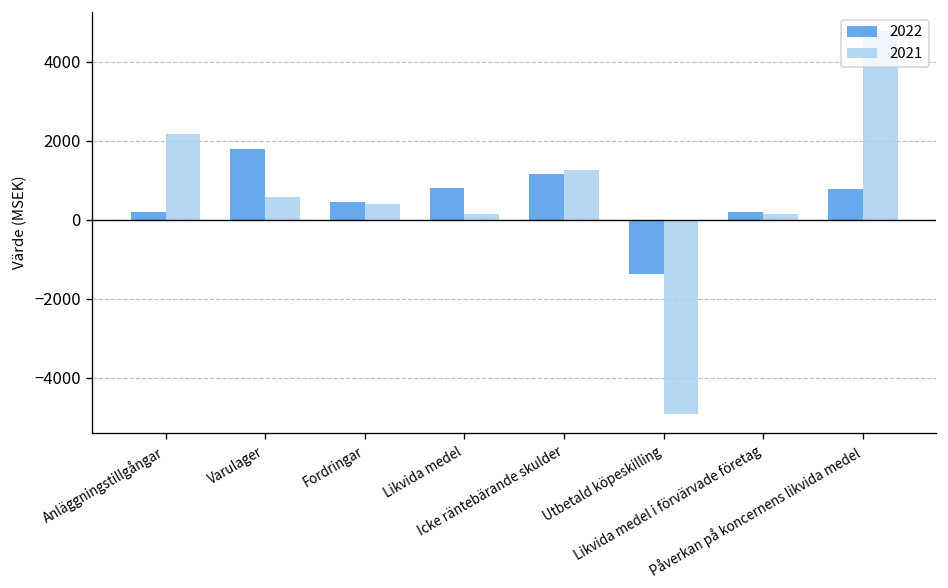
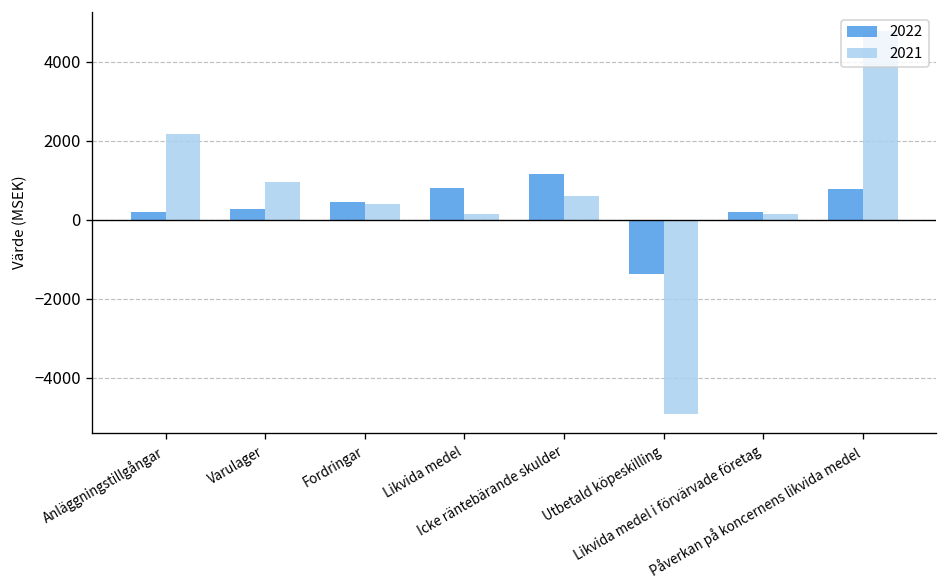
2022, Varulager: 1800 -> 300
2021, Varulager: 600 -> 900
2021, Icke räntebärande skulder: 1300 -> 600
